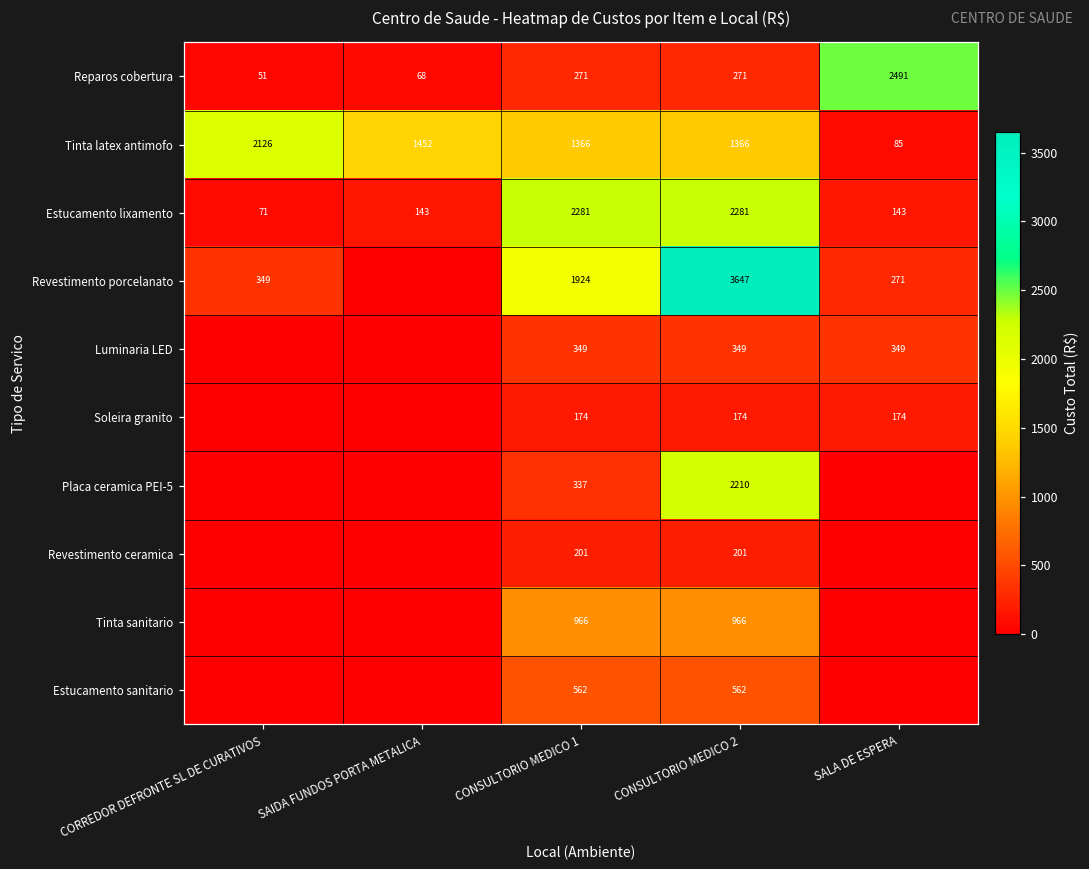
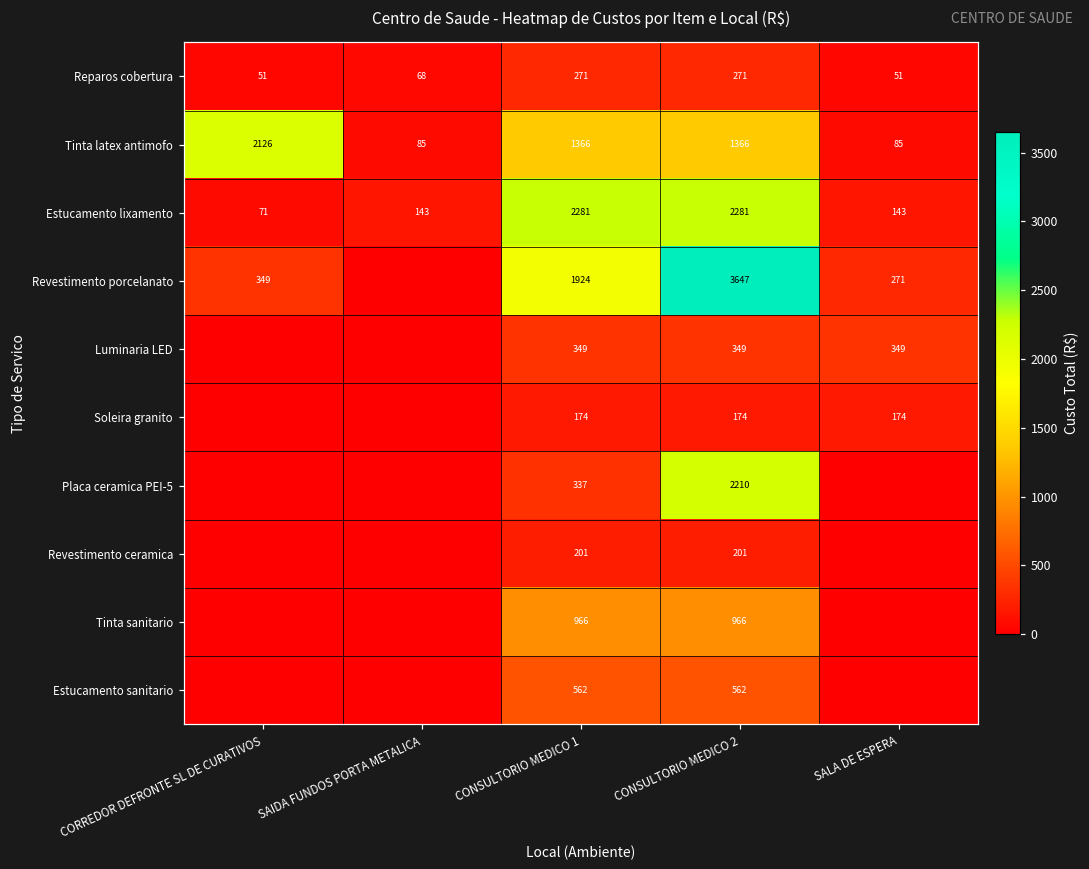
Reparos cobertura, SALA DE ESPERA: 2491 -> 51
Tinta latex antimofo, SAIDA FUNDOS PORTA METALICA: 1452 -> 85
